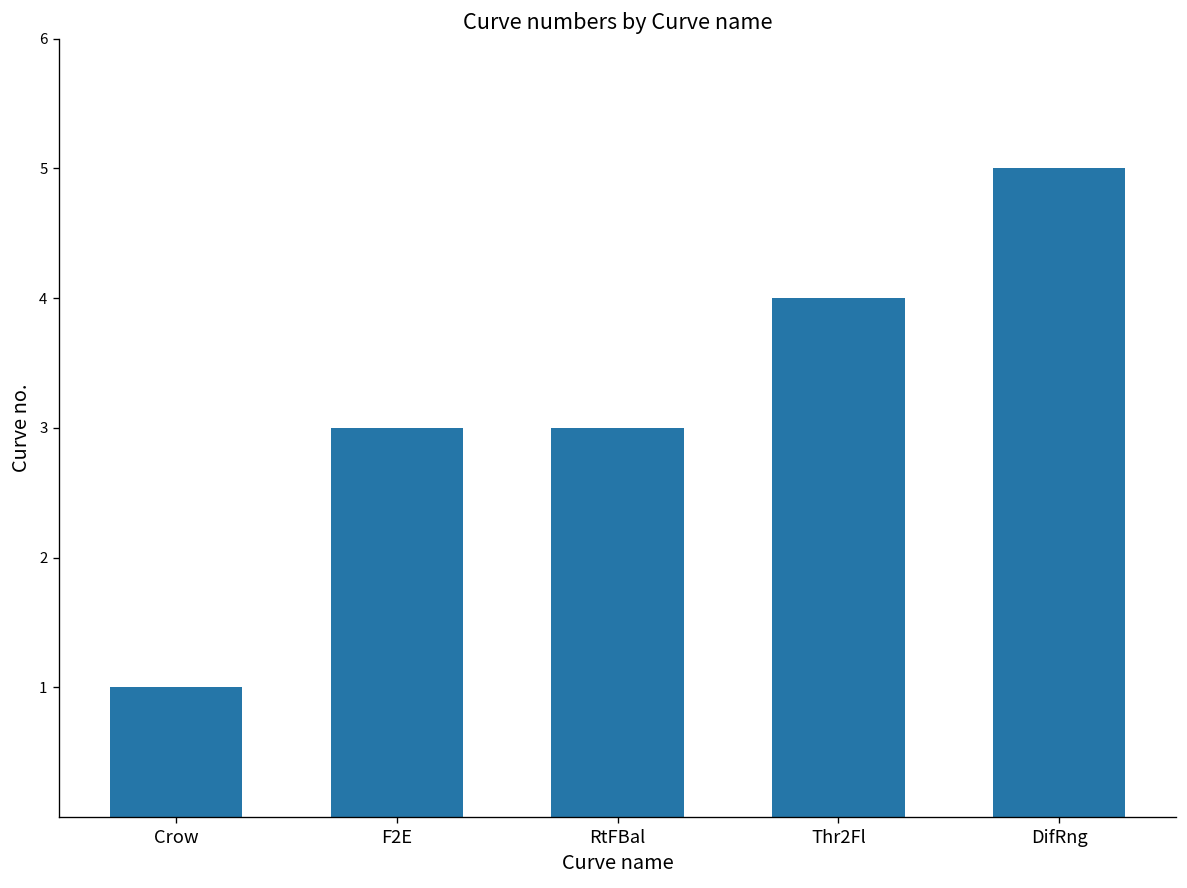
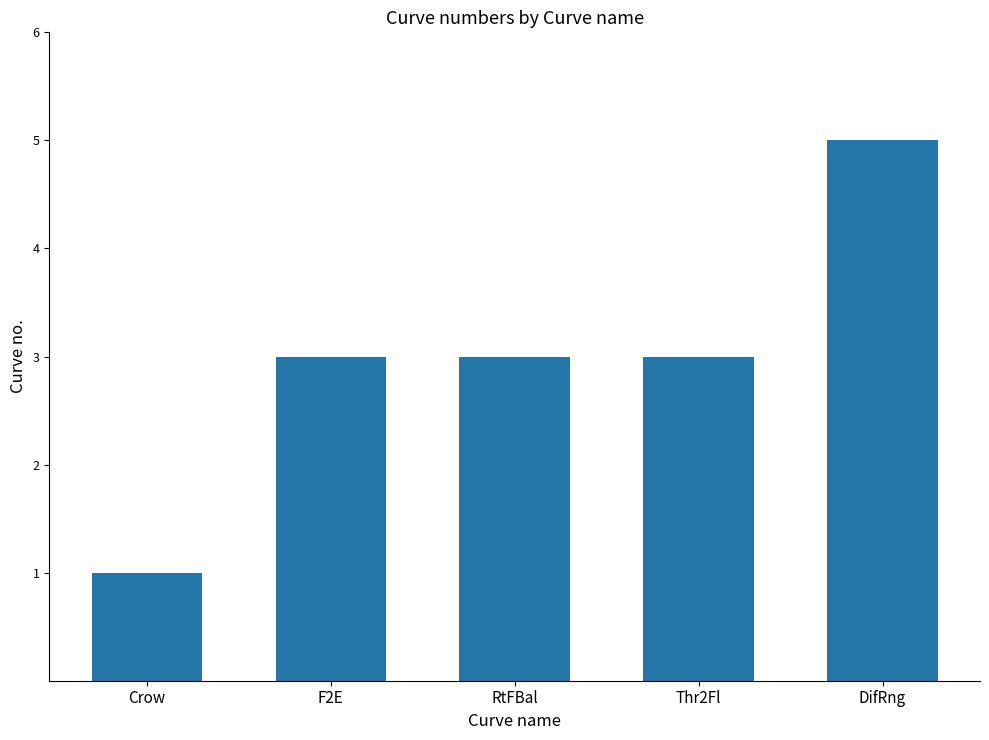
Thr2Fl: 4 -> 3
